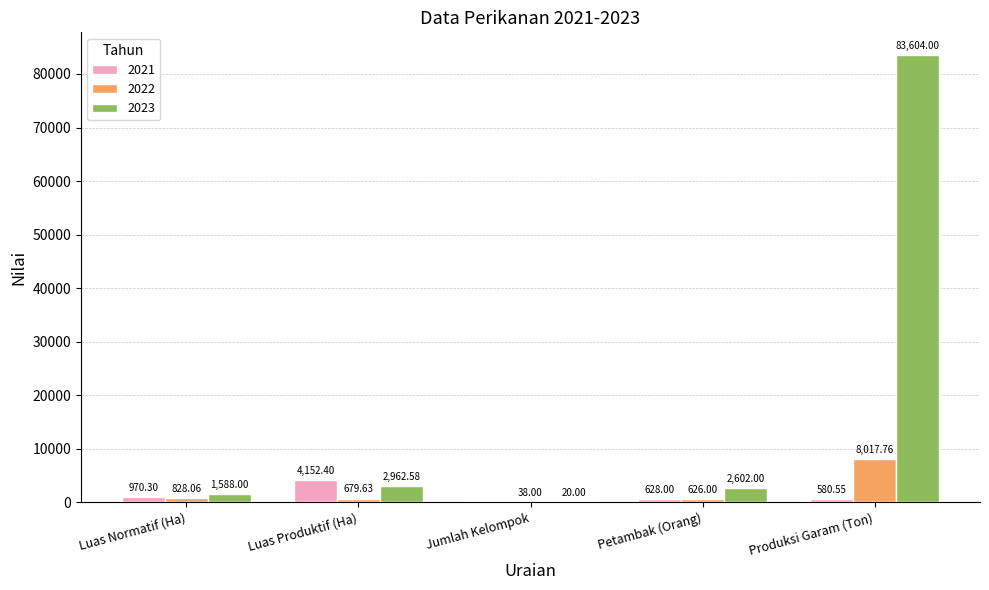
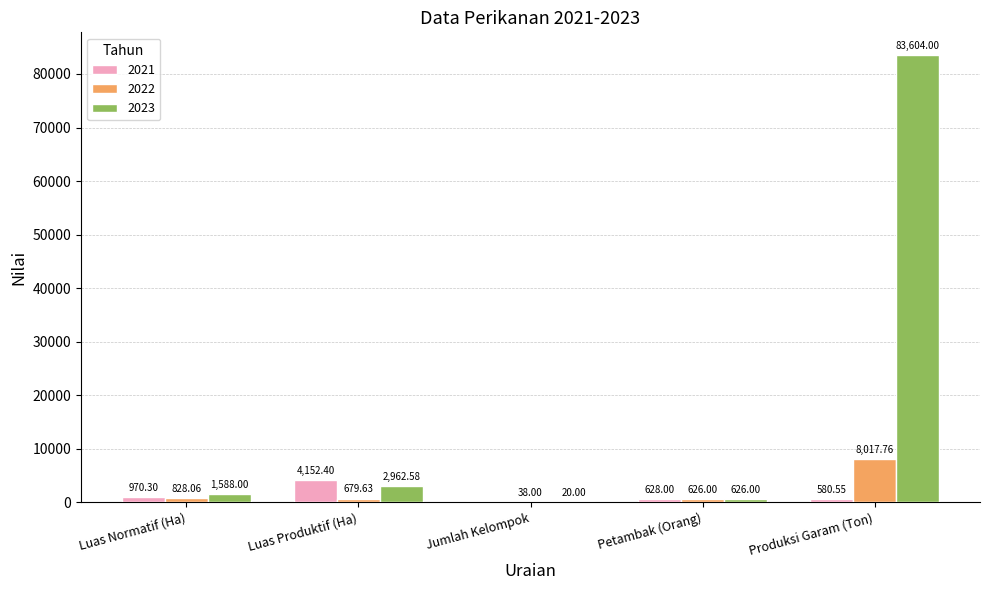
2023, Petambak (Orang): 2,602.00 -> 626.00
